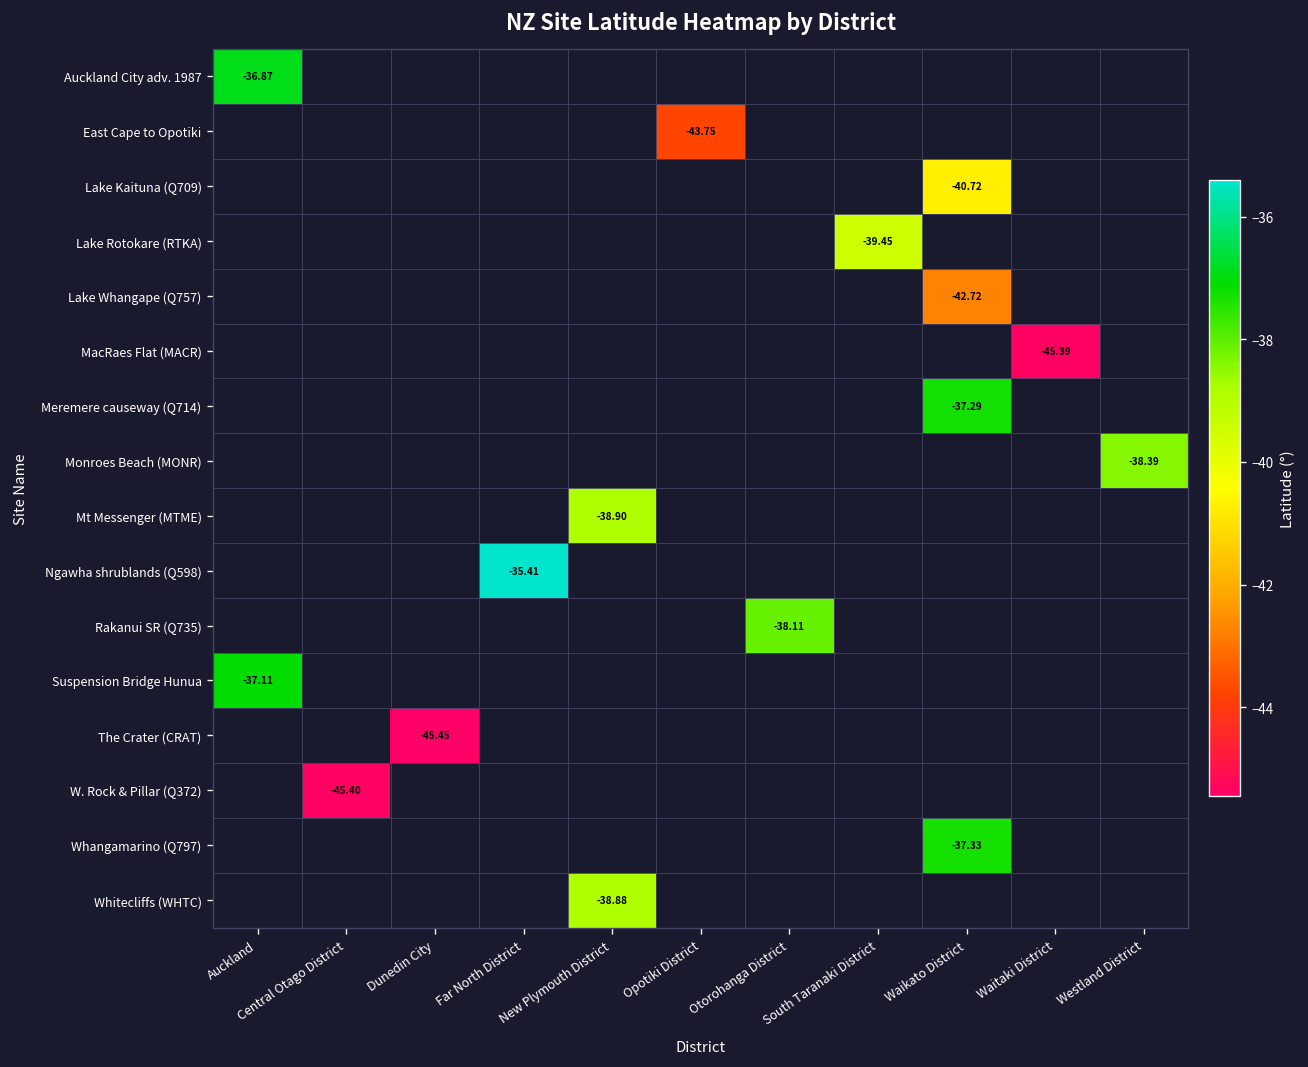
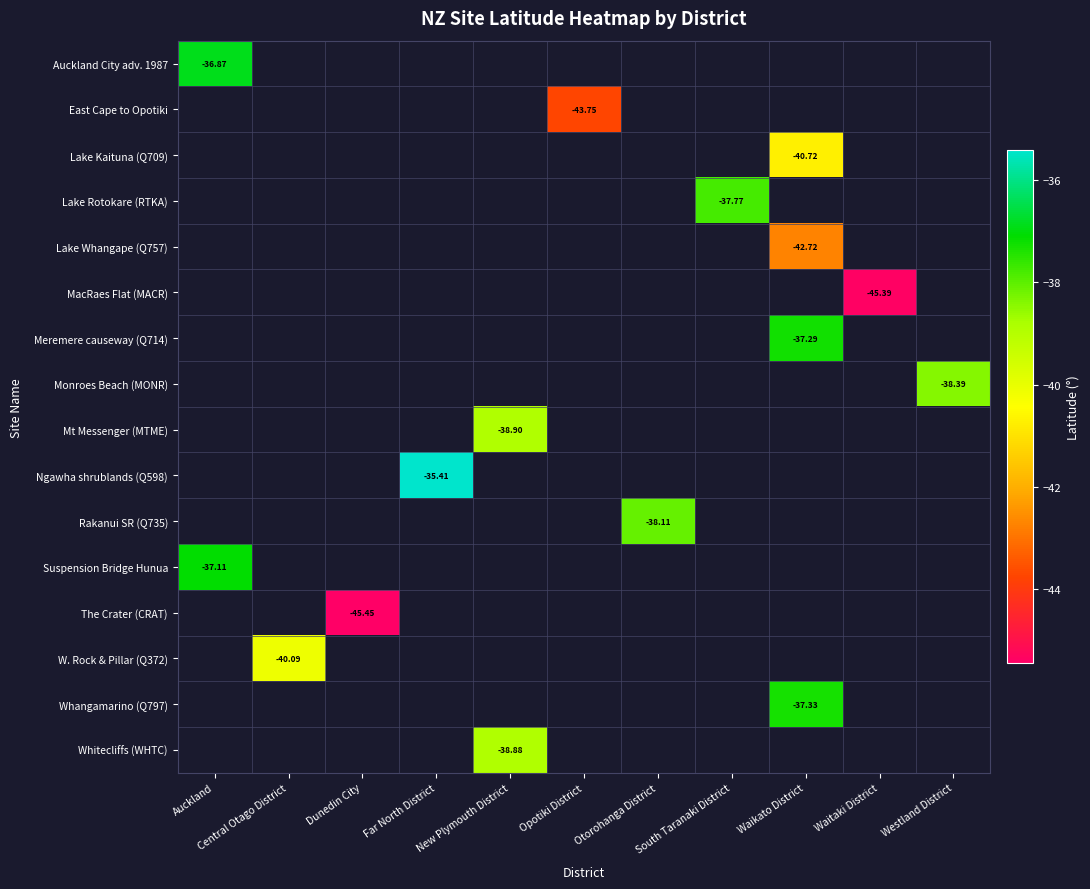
Lake Rotokare (RTKA), South Taranaki District: -39.45 -> -37.77
W. Rock & Pillar (Q372), Central Otago District: -45.40 -> -40.09
